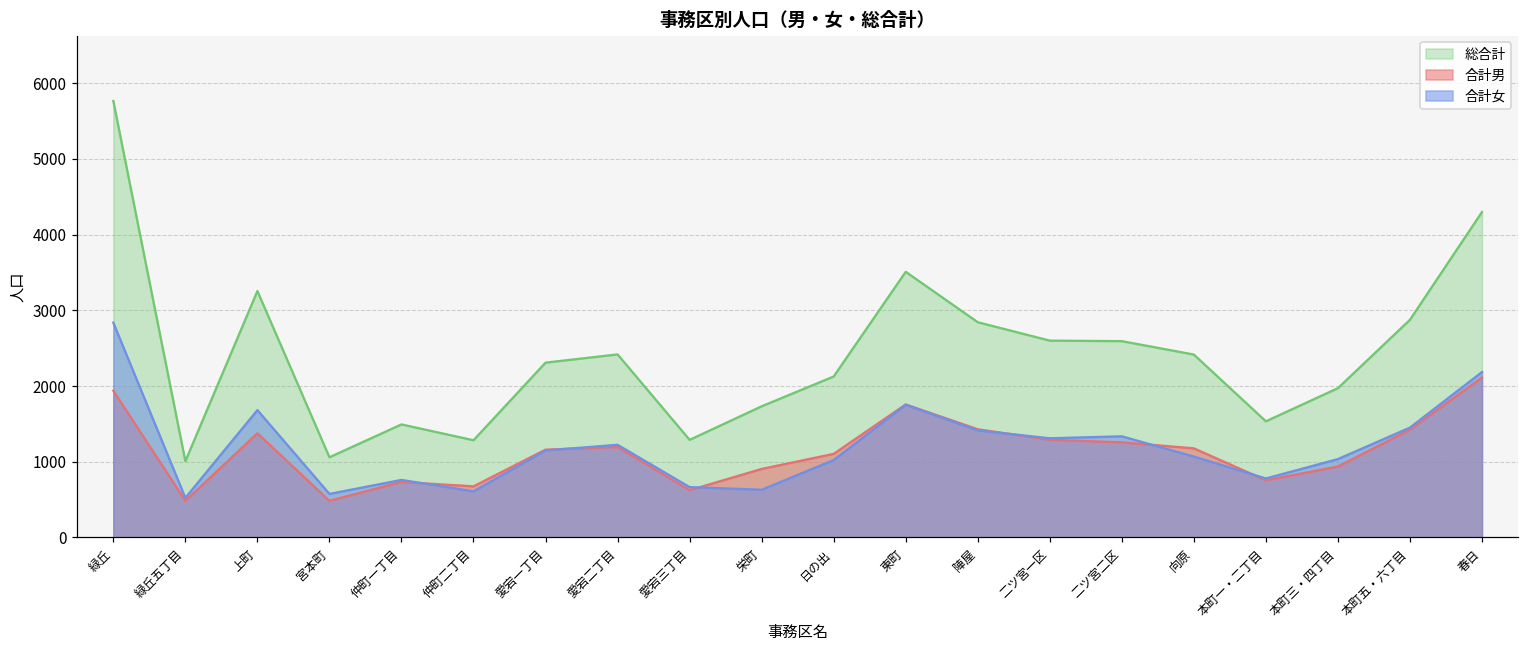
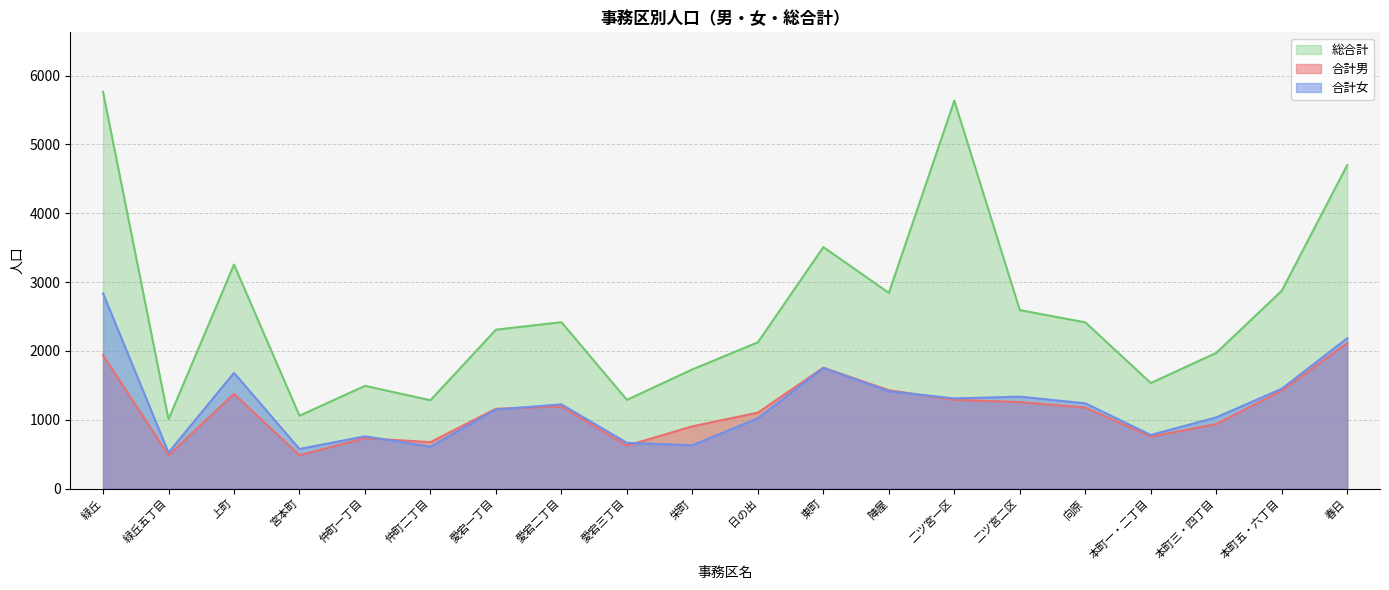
総合計, 二ツ宮一区: 2600 -> 5600
合計女, 向原: 1100 -> 1200
総合計, 春日: 4300 -> 4700
